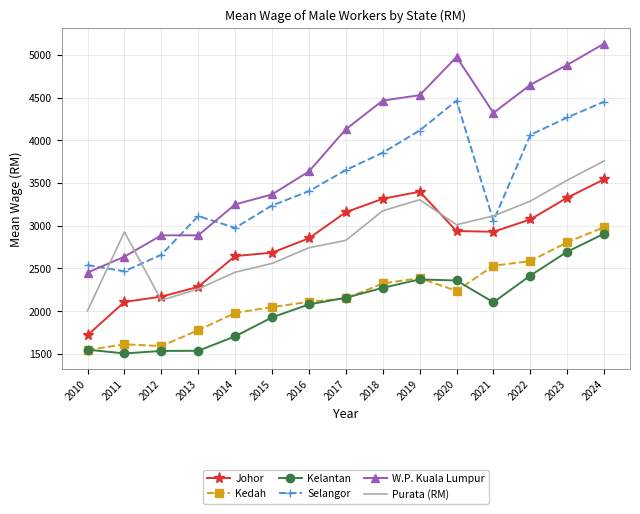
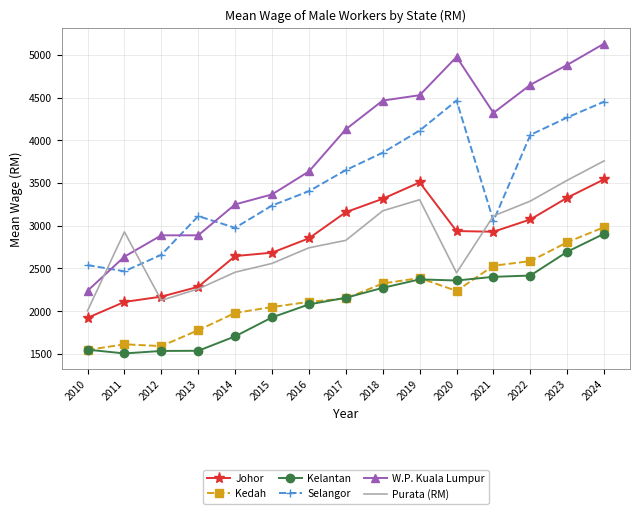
Johor, 2010: 1700 -> 1900
W.P. Kuala Lumpur, 2010: 2500 -> 2200
Johor, 2019: 3400 -> 3500
Purata (RM), 2020: 3000 -> 2400
Kelantan, 2021: 2100 -> 2400
